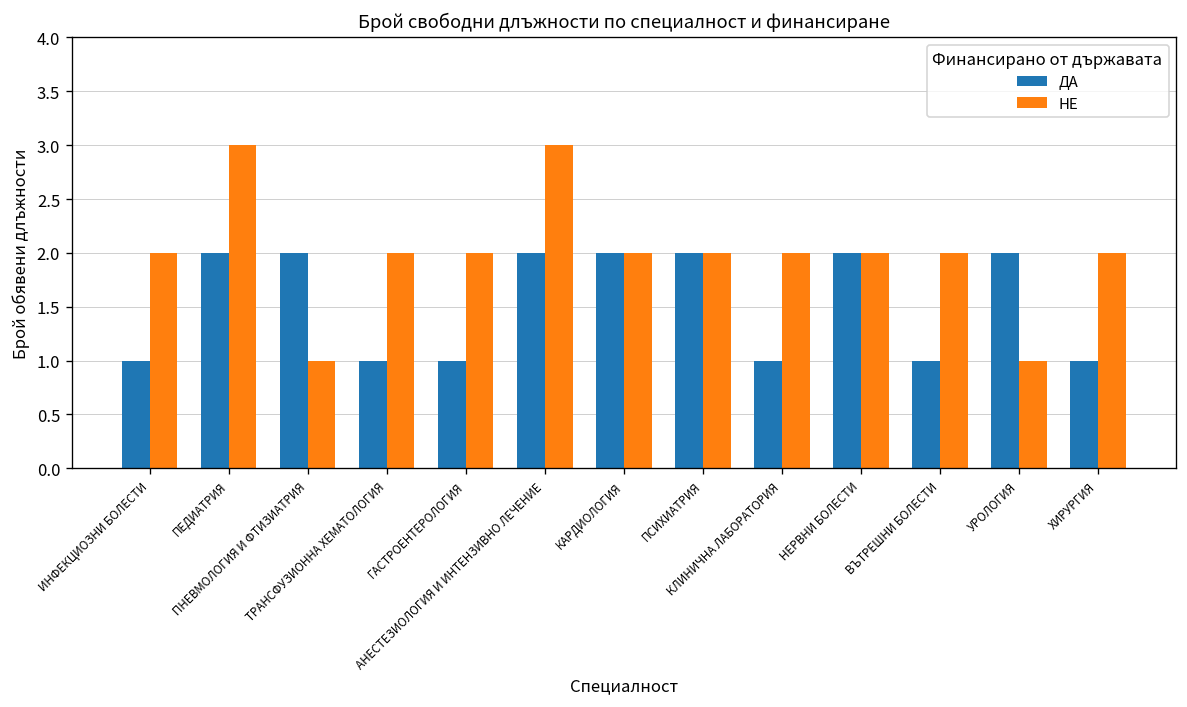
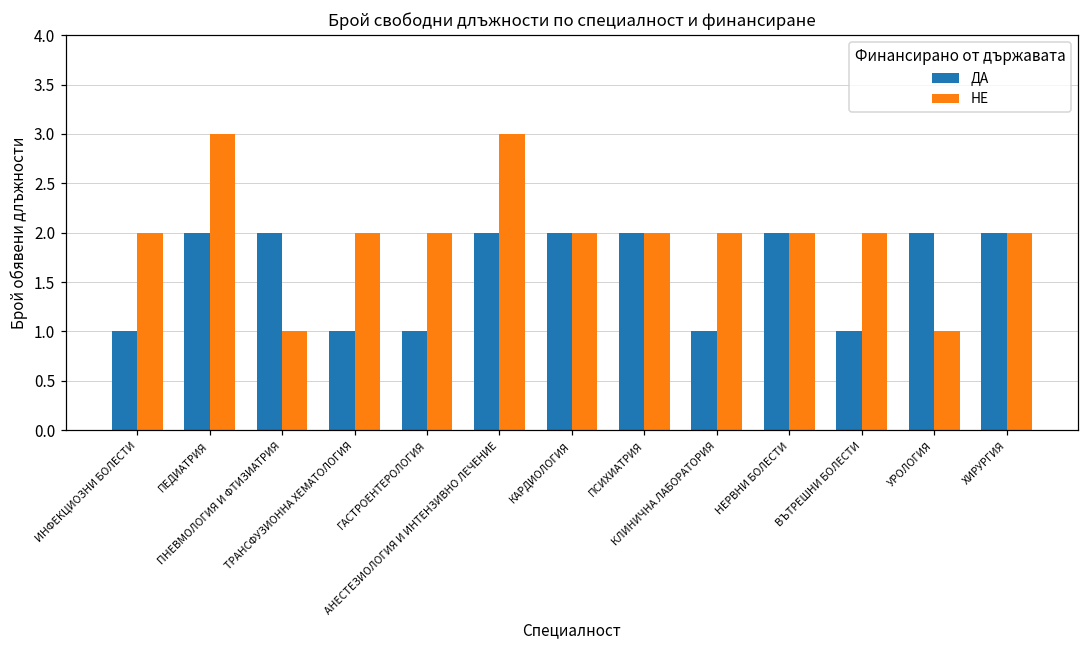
ДА, ХИРУРГИЯ: 1 -> 2
